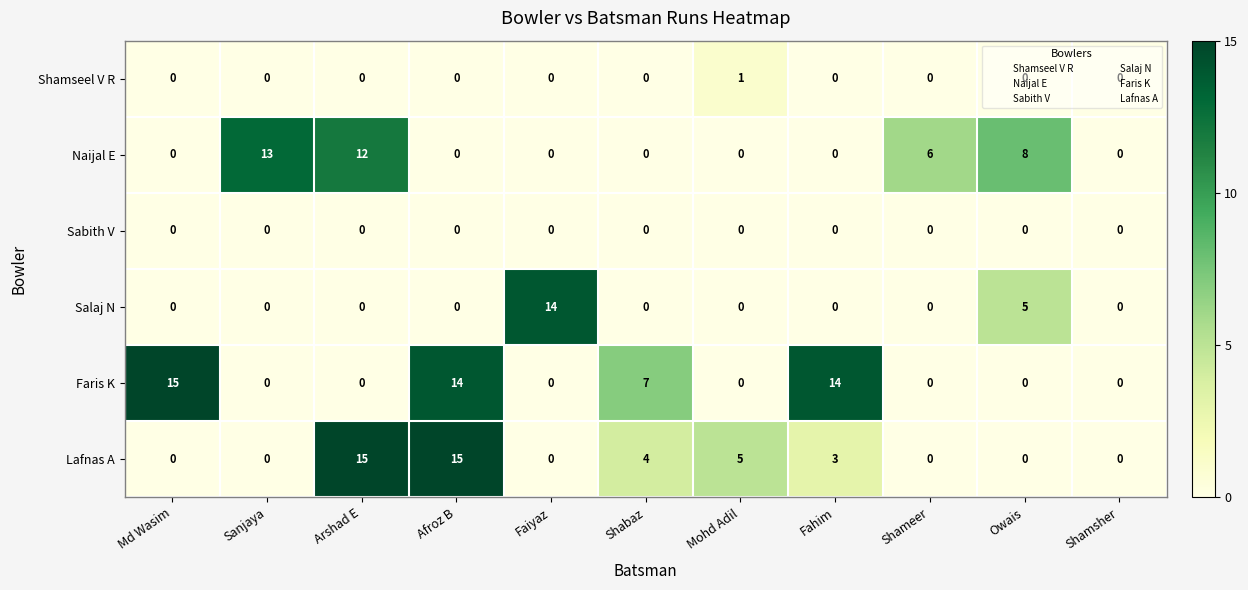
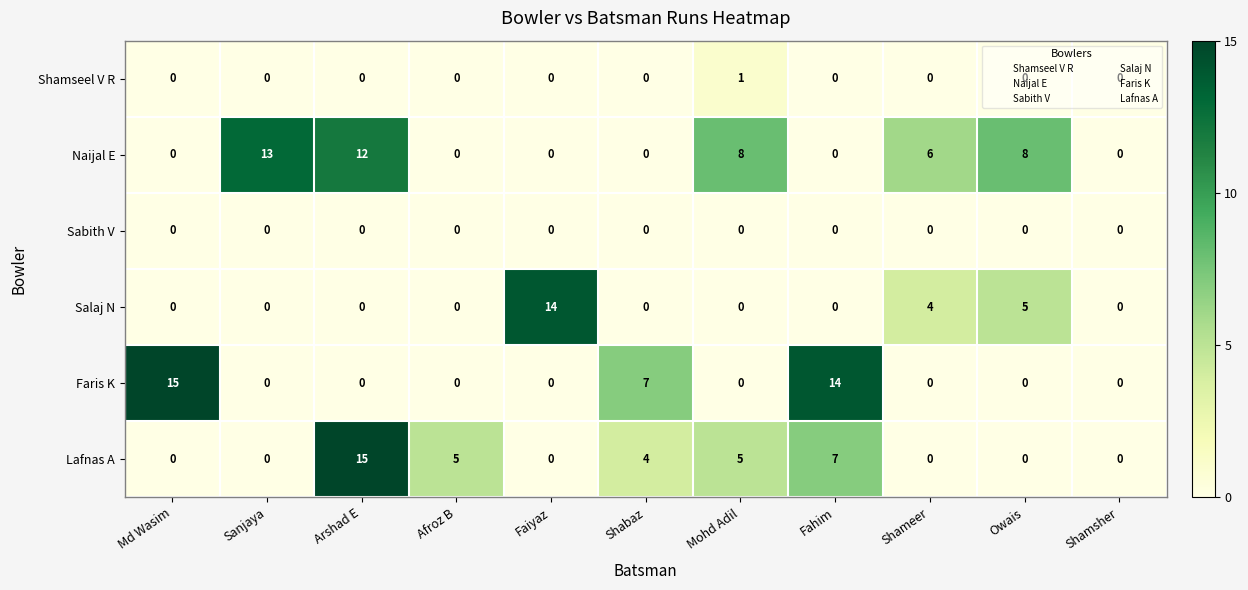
Naijal E, Mohd Adil: 0 -> 8
Salaj N, Shameer: 0 -> 4
Faris K, Afroz B: 14 -> 0
Lafnas A, Afroz B: 15 -> 5
Lafnas A, Fahim: 3 -> 7
